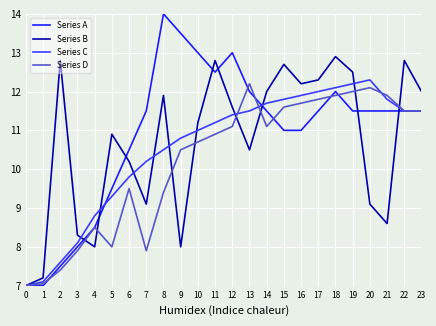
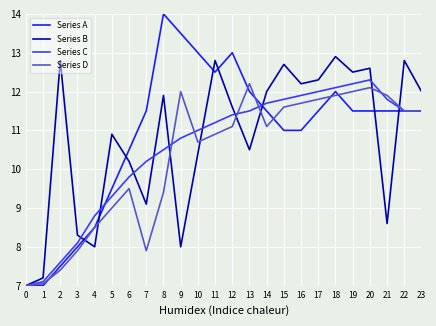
Series D, 5: 8 -> 9
Series D, 9: 10.5 -> 12.0
Series B, 10: 11.2 -> 10.4
Series B, 20: 9.1 -> 12.6
